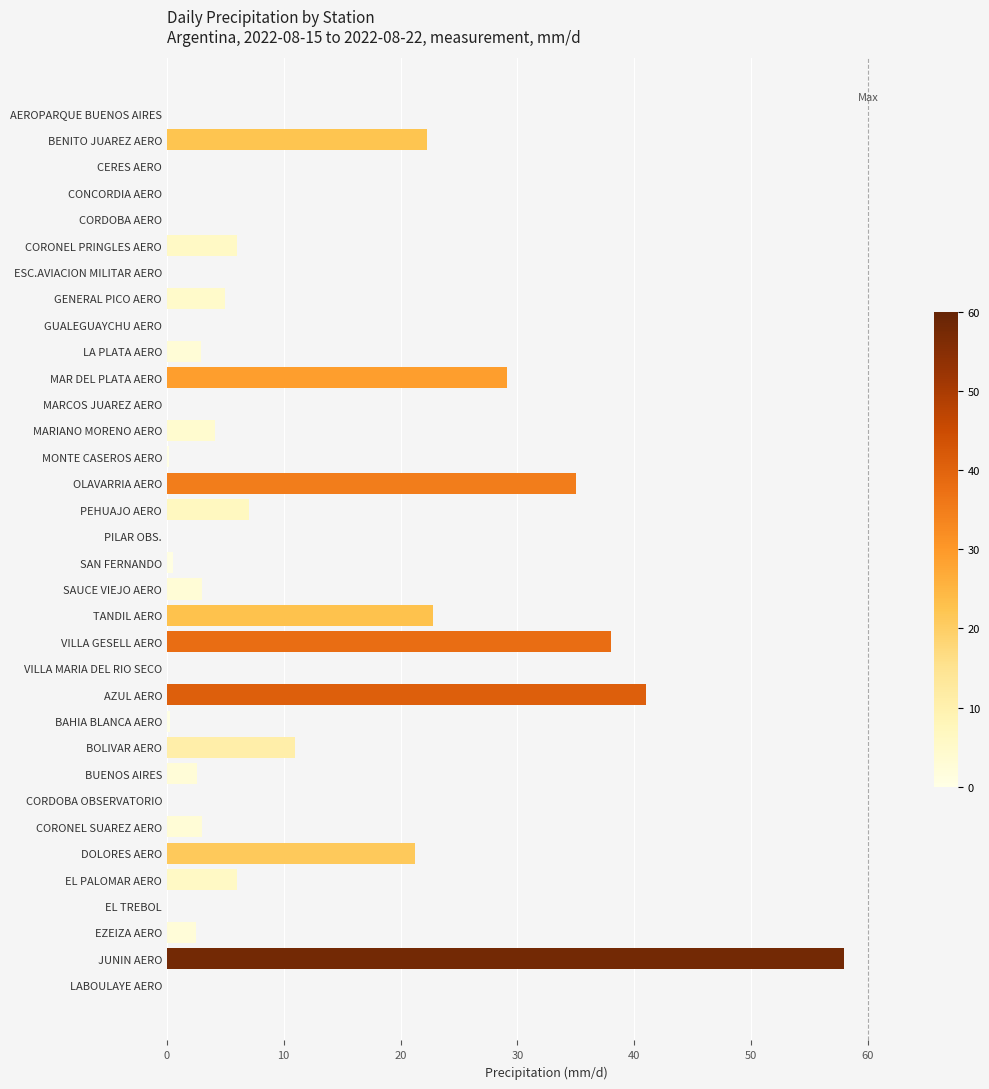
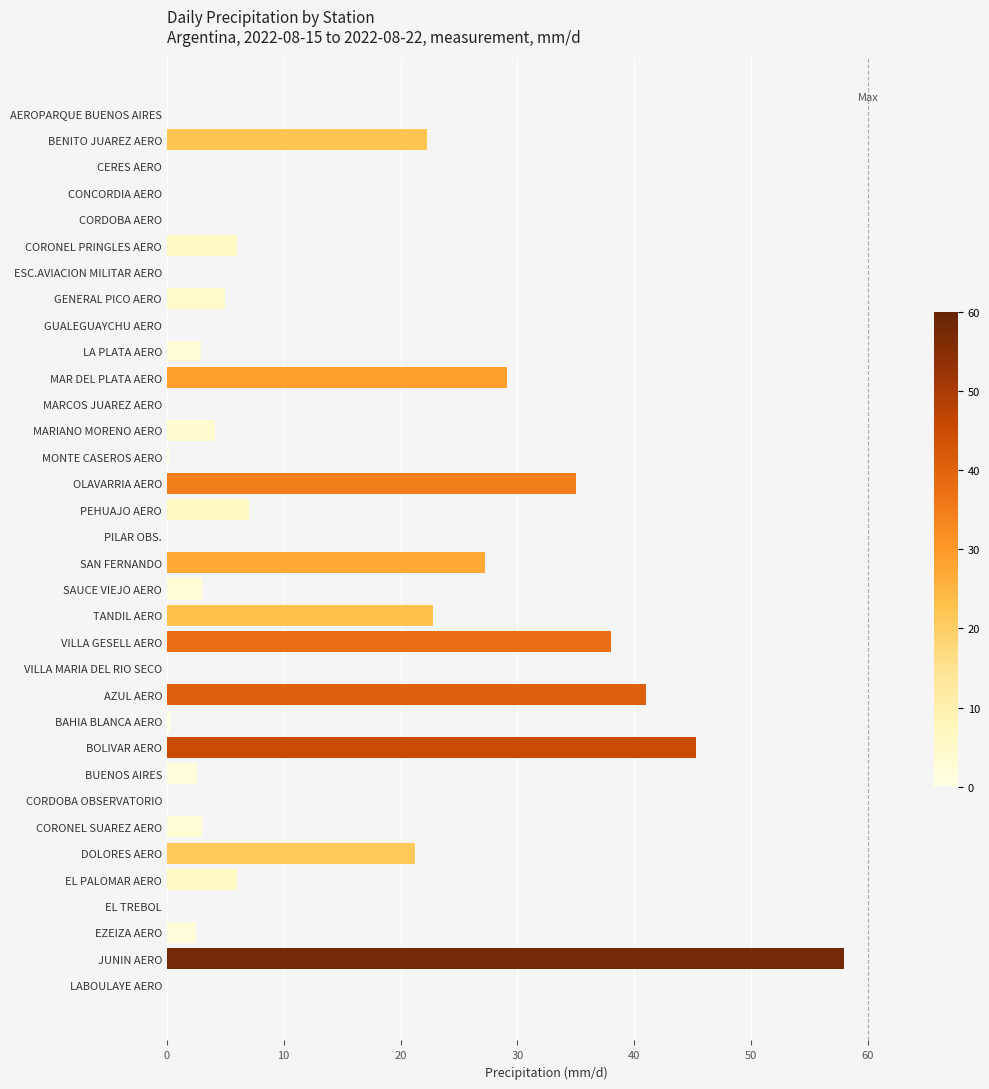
SAN FERNANDO: 0.5 -> 27.2
BOLIVAR AERO: 11.0 -> 45.3
